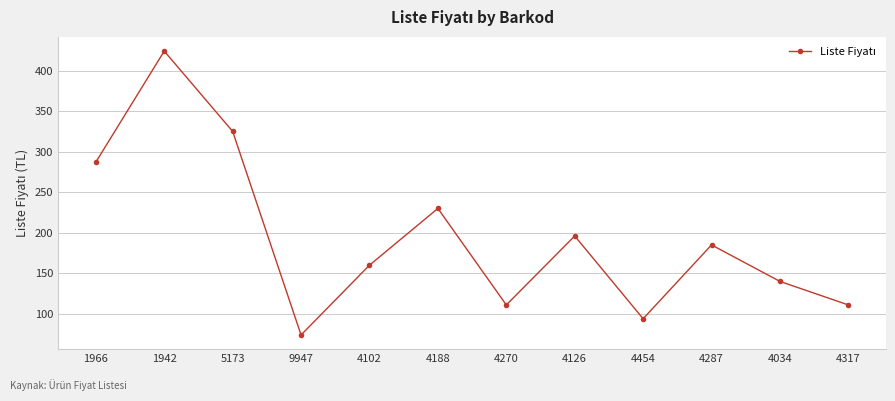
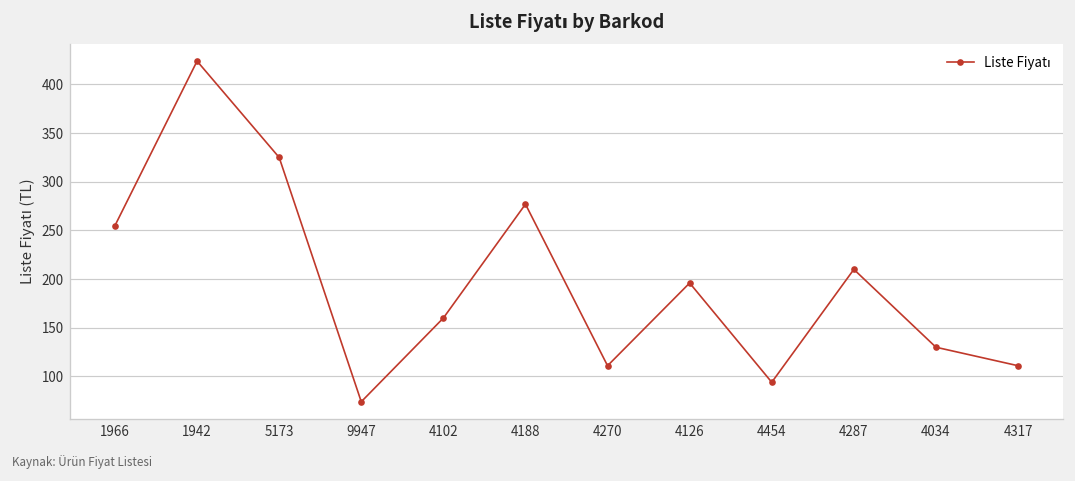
1966: 290 -> 260
4188: 230 -> 280
4287: 190 -> 210
4034: 140 -> 130
